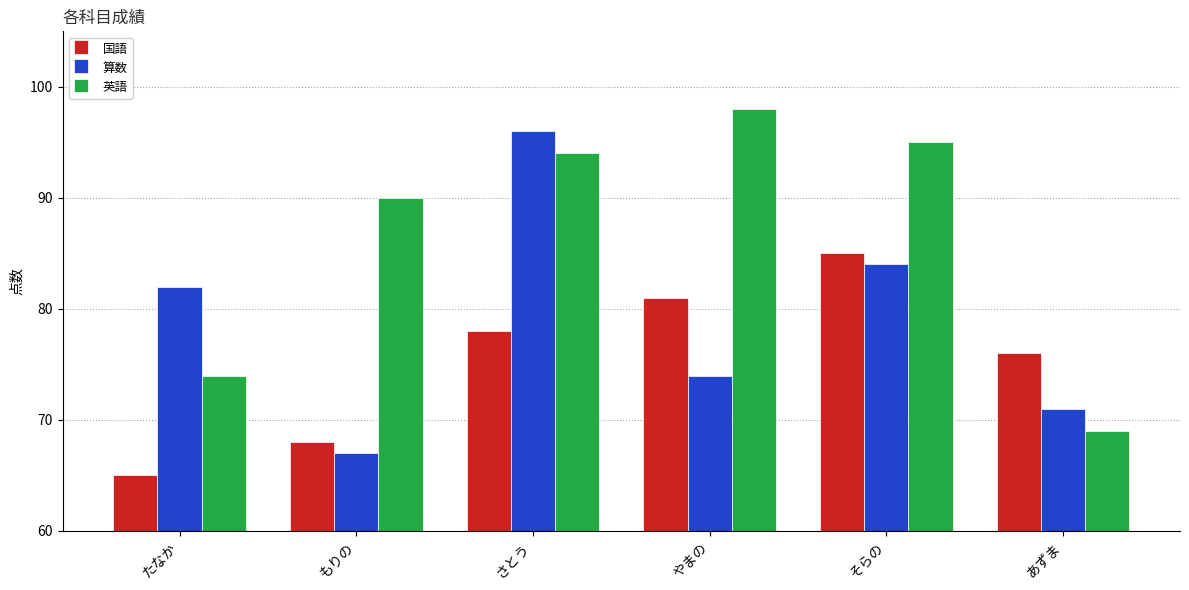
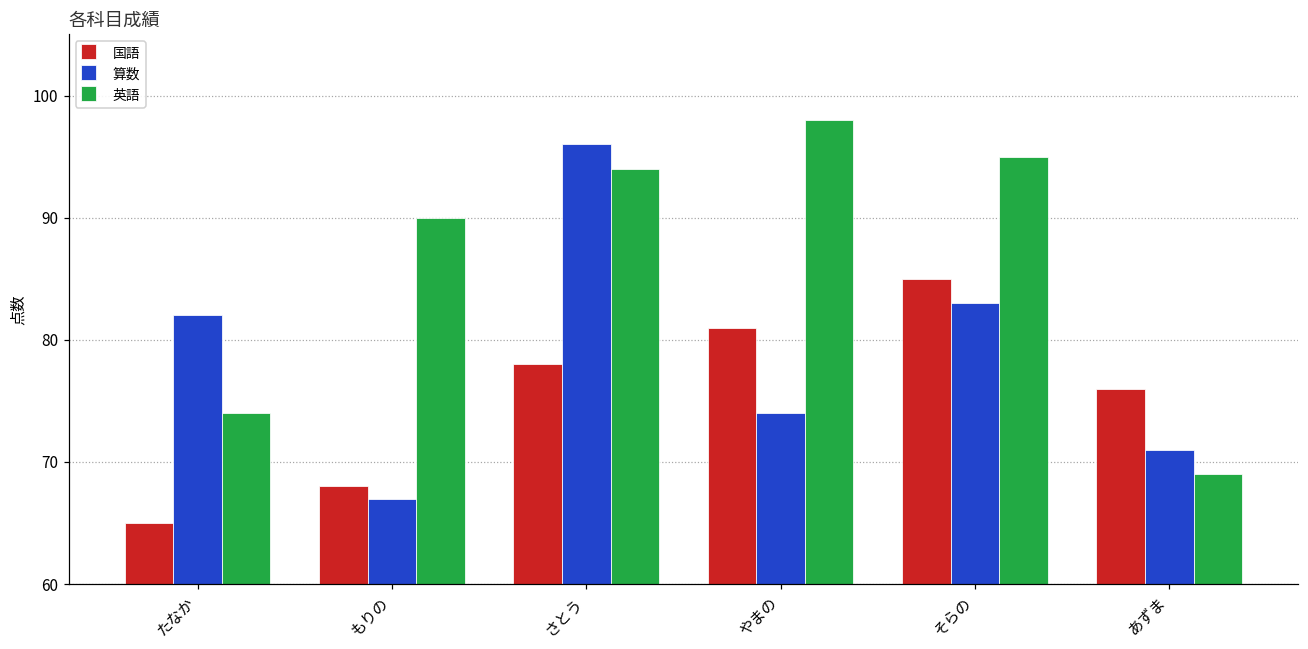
算数, そらの: 84 -> 83
